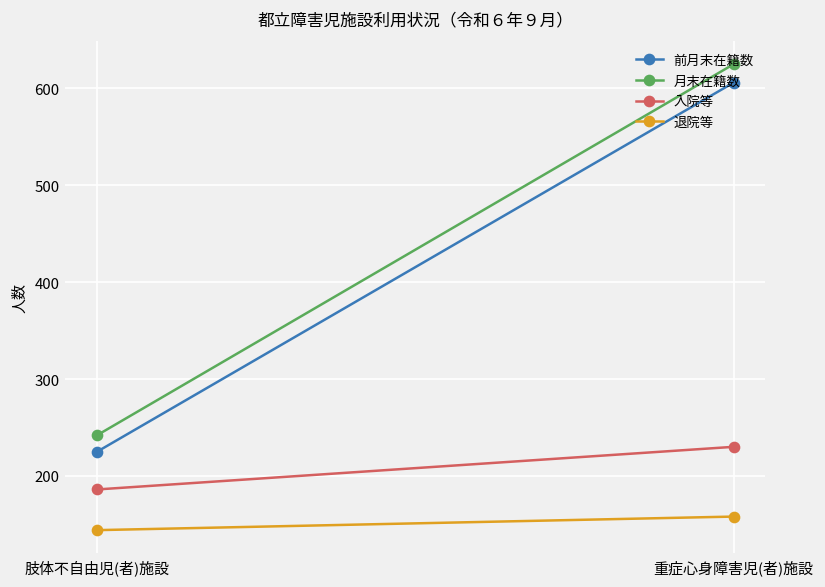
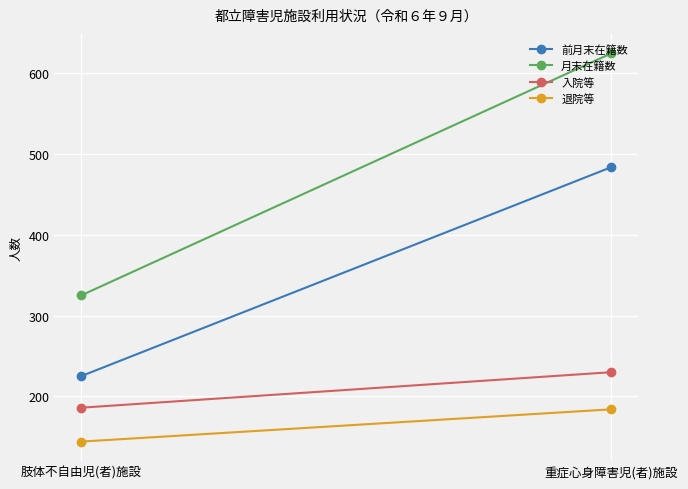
月末在籍数, 肢体不自由児(者)施設: 240 -> 330
前月末在籍数, 重症心身障害児(者)施設: 610 -> 480
退院等, 重症心身障害児(者)施設: 160 -> 180
